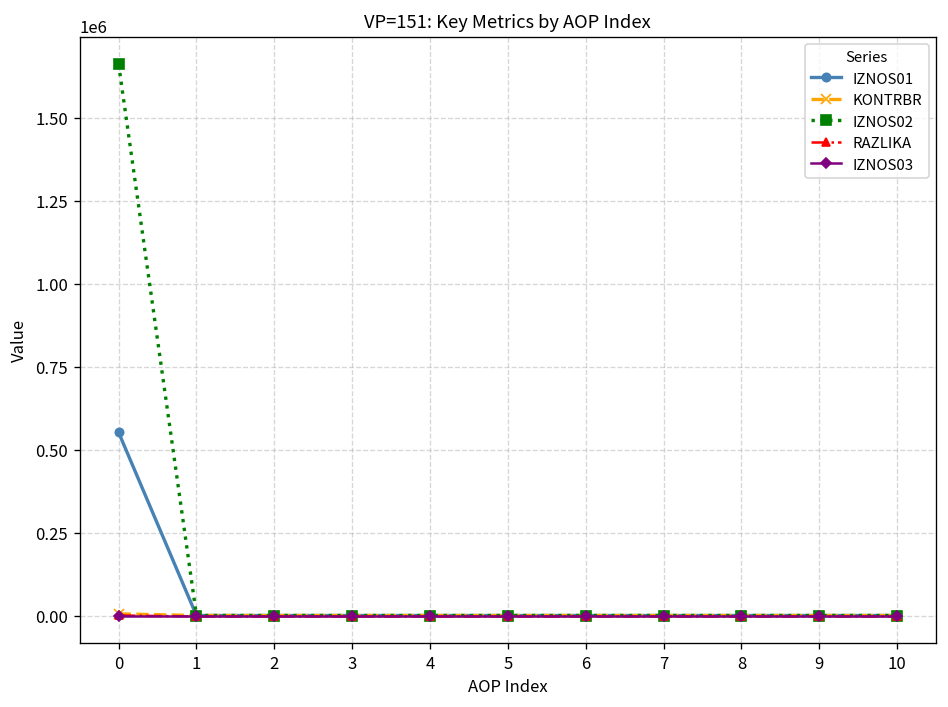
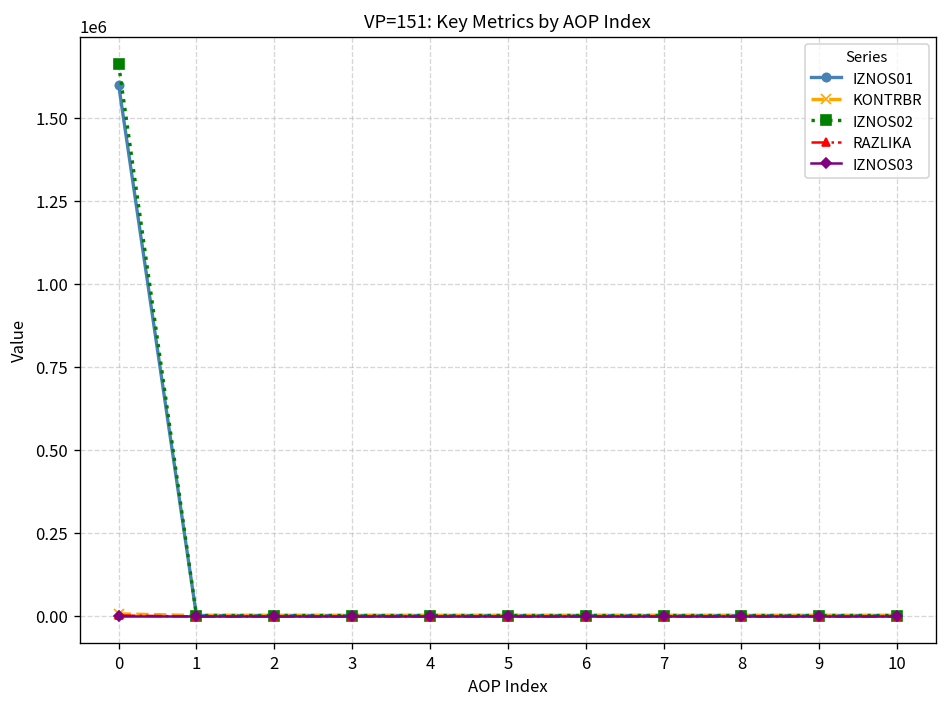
IZNOS01, 0: 550000 -> 1600000
